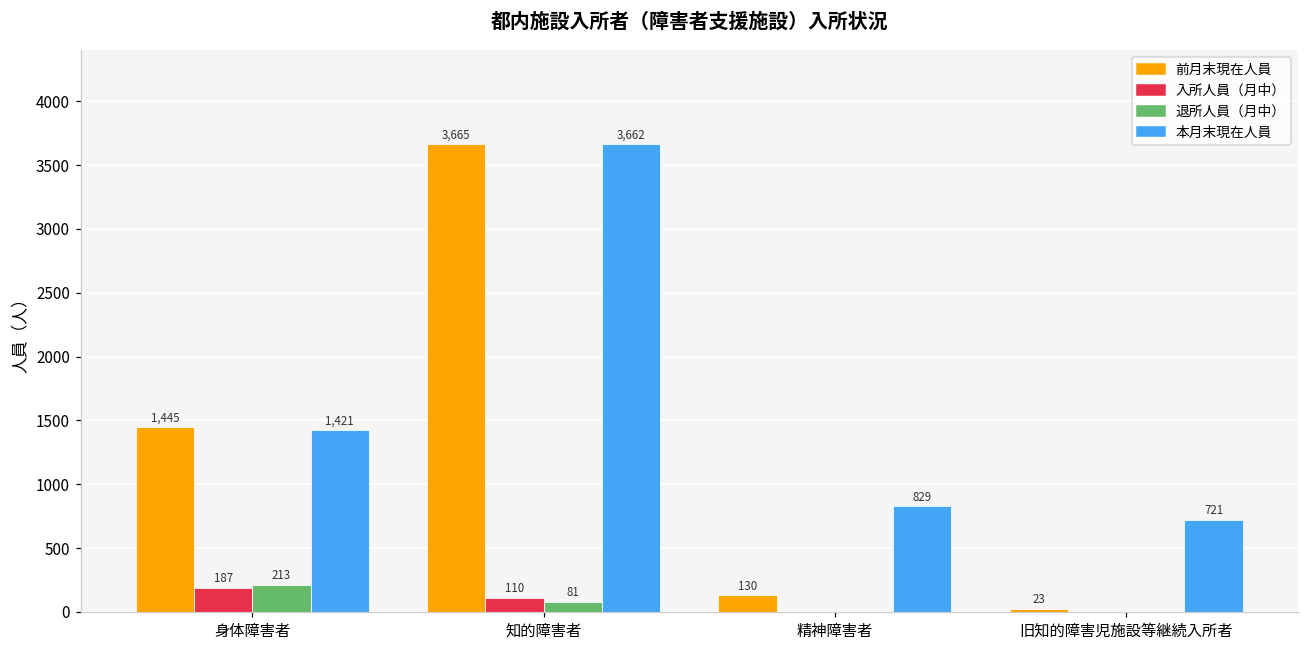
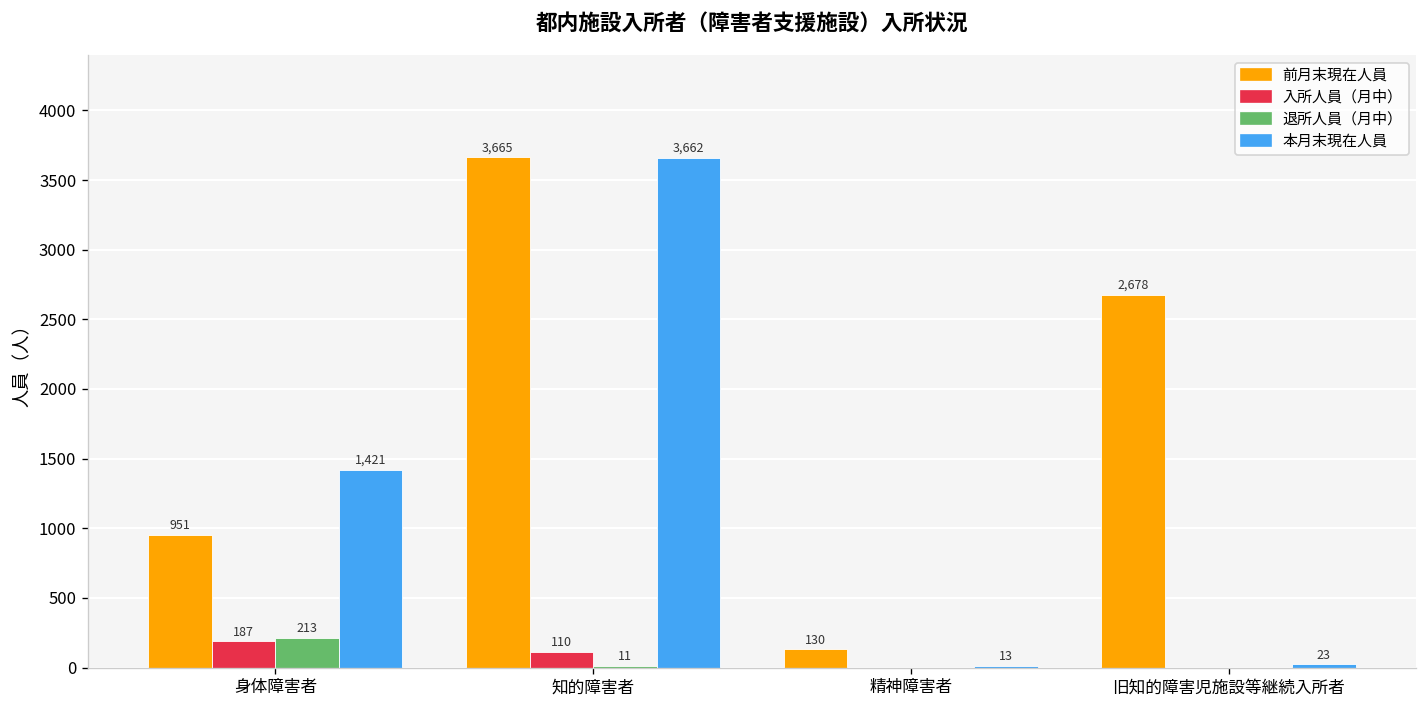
前月末現在人員, 身体障害者: 1,445 -> 951
退所人員（月中）, 知的障害者: 81 -> 11
本月末現在人員, 精神障害者: 829 -> 13
前月末現在人員, 旧知的障害児施設等継続入所者: 23 -> 2,678
本月末現在人員, 旧知的障害児施設等継続入所者: 721 -> 23
